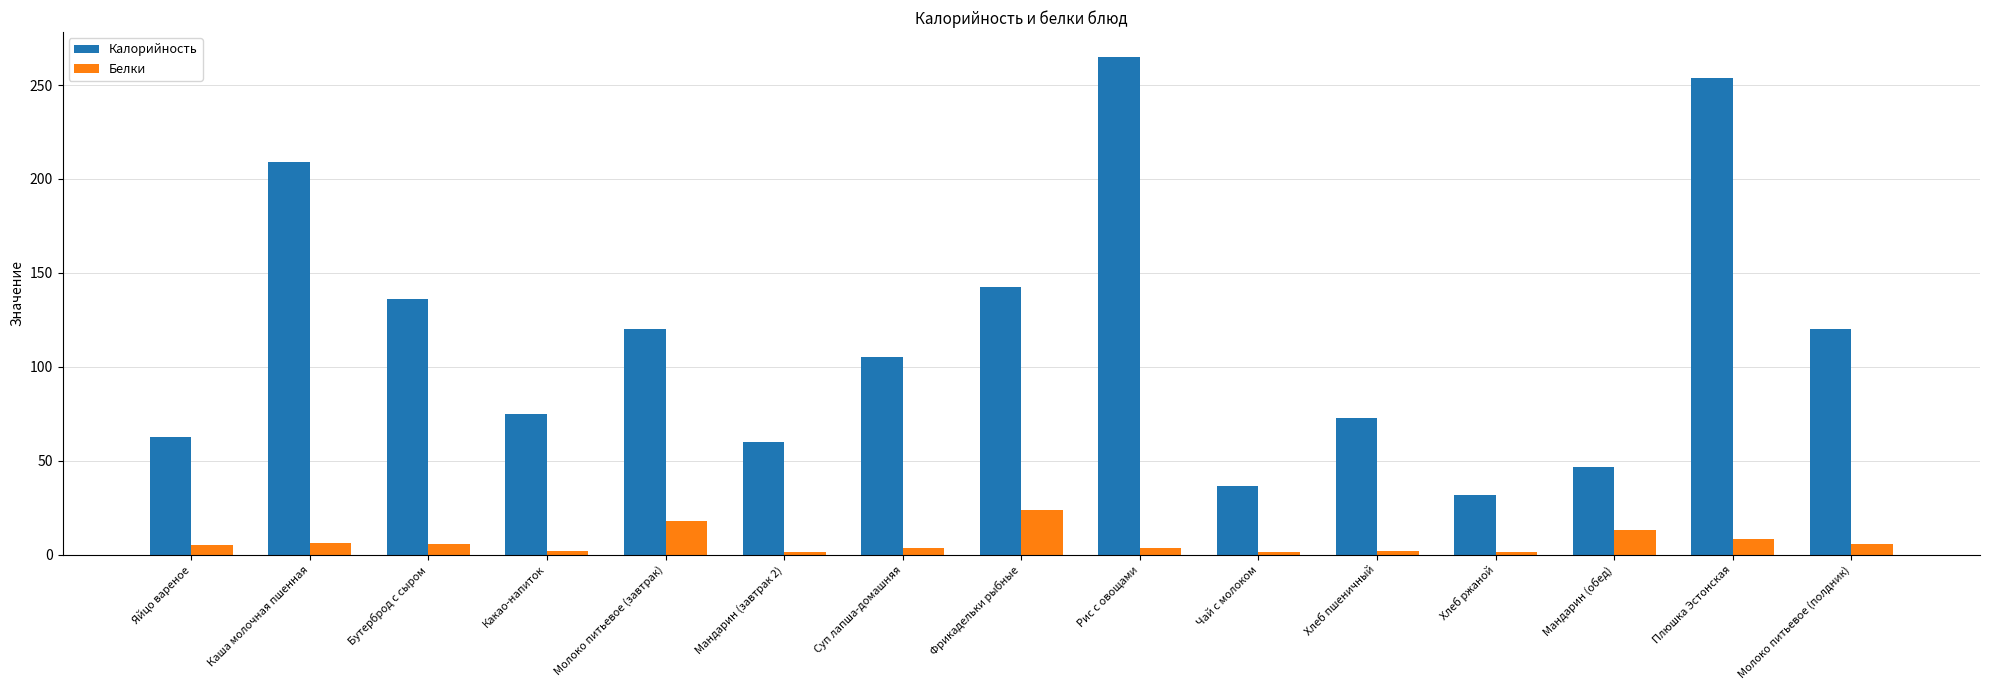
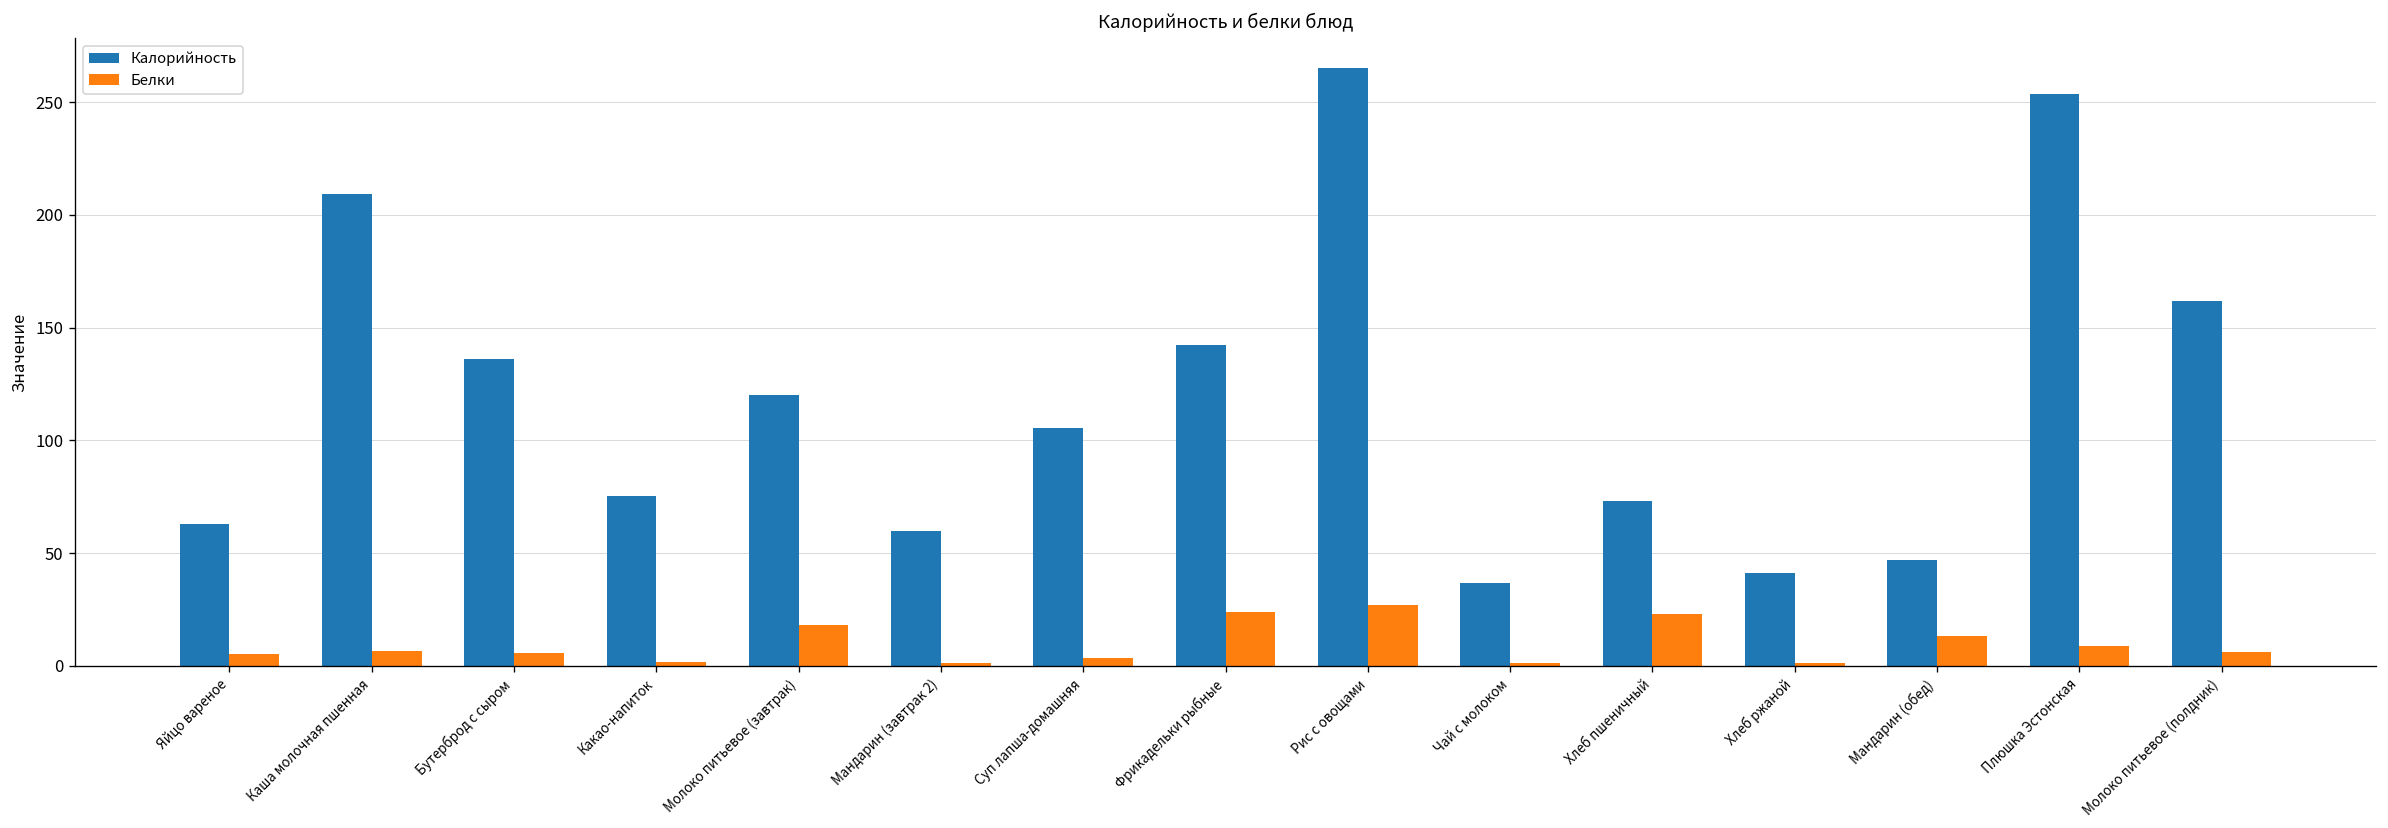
Белки, Рис с овощами: 3 -> 27
Белки, Хлеб пшеничный: 2 -> 23
Калорийность, Хлеб ржаной: 32 -> 41
Калорийность, Молоко питьевое (полдник): 120 -> 162
